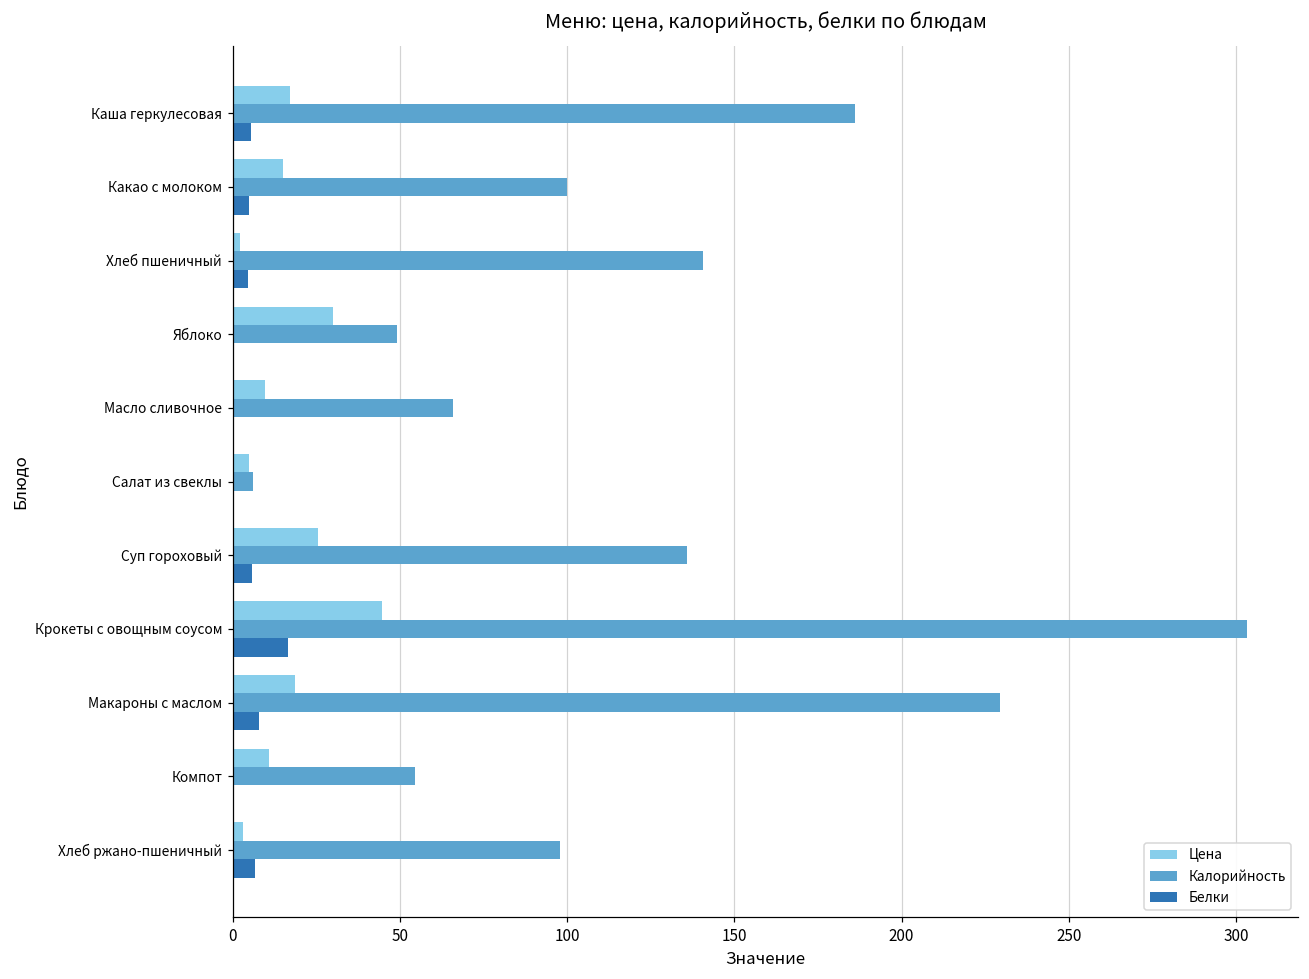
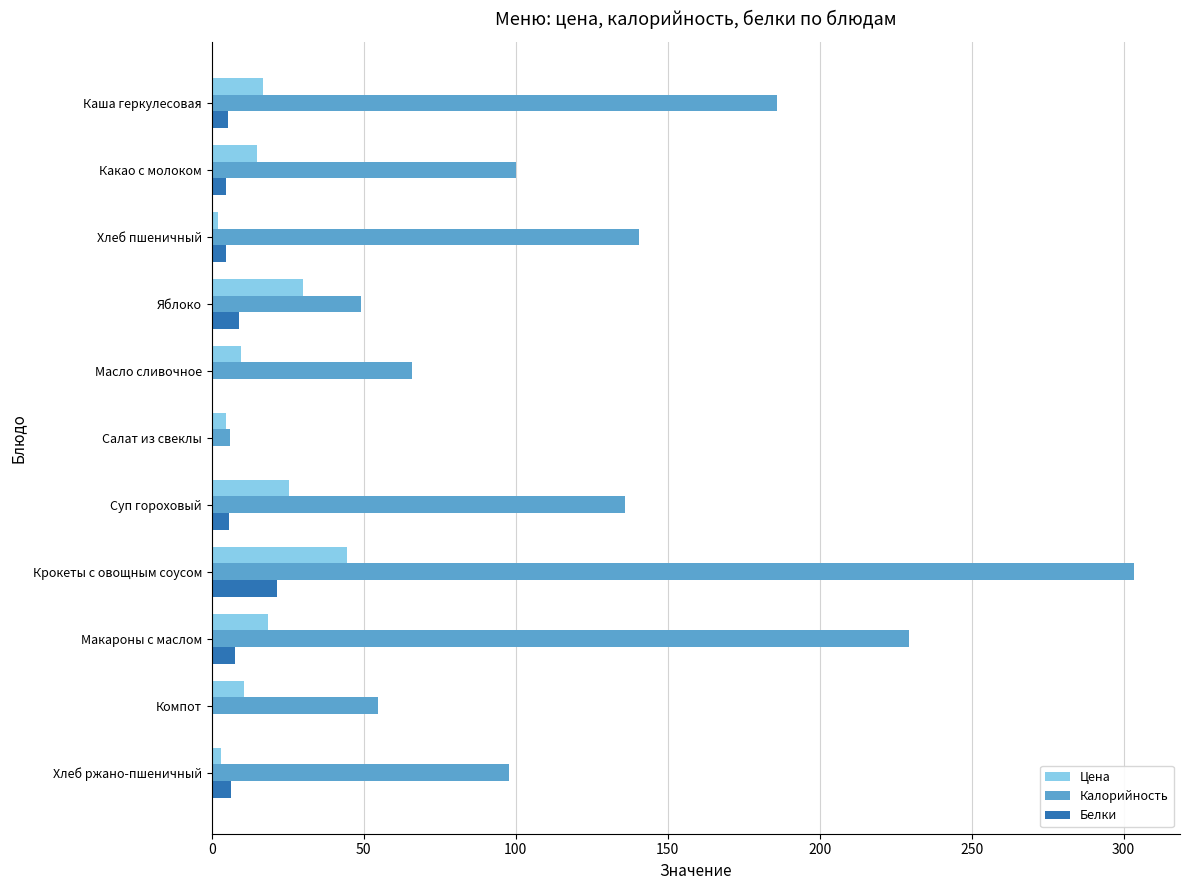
Белки, Яблоко: 0 -> 9
Белки, Крокеты с овощным соусом: 17 -> 22
